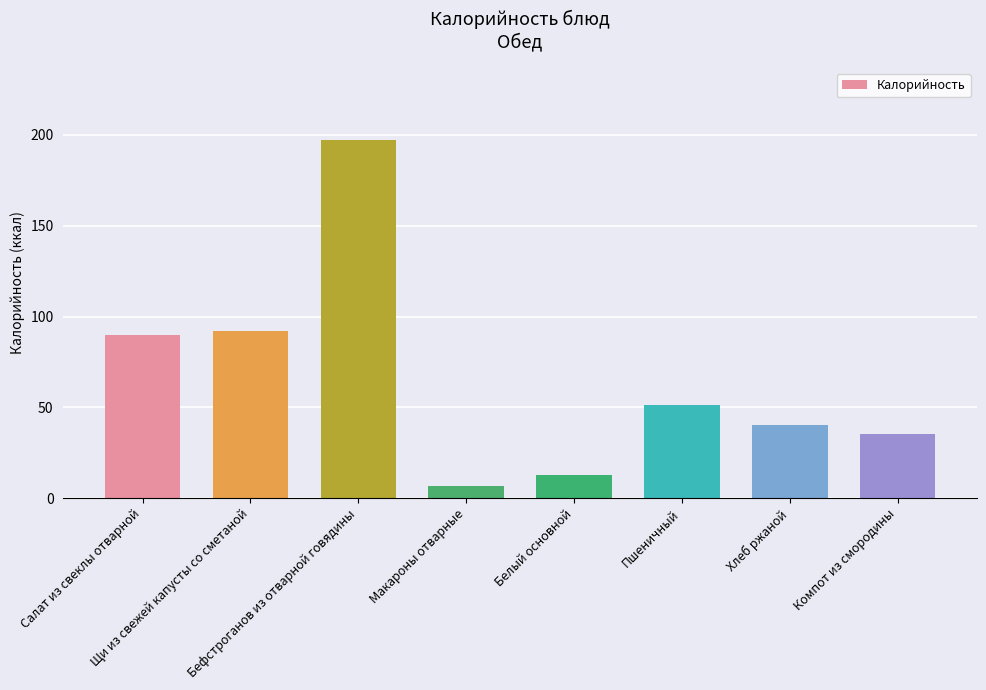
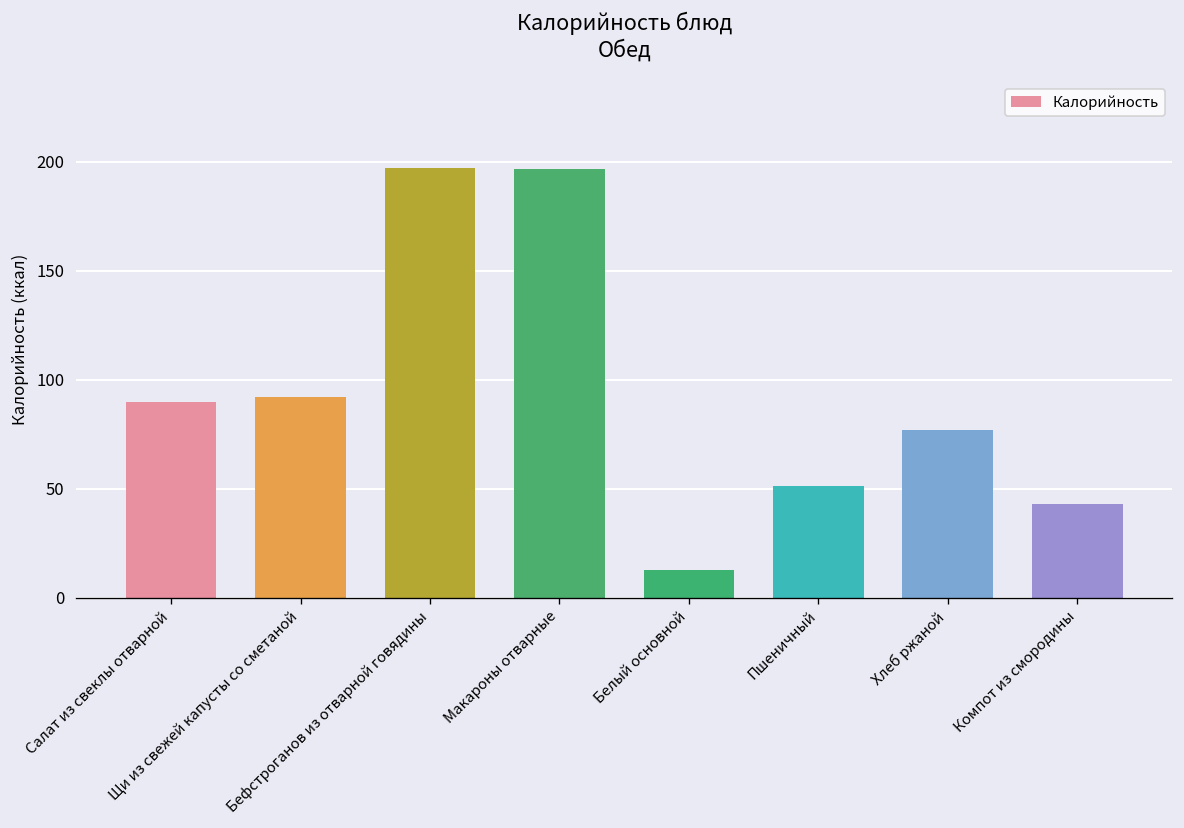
Макароны отварные: 6 -> 197
Хлеб ржаной: 40 -> 77
Компот из смородины: 36 -> 43
